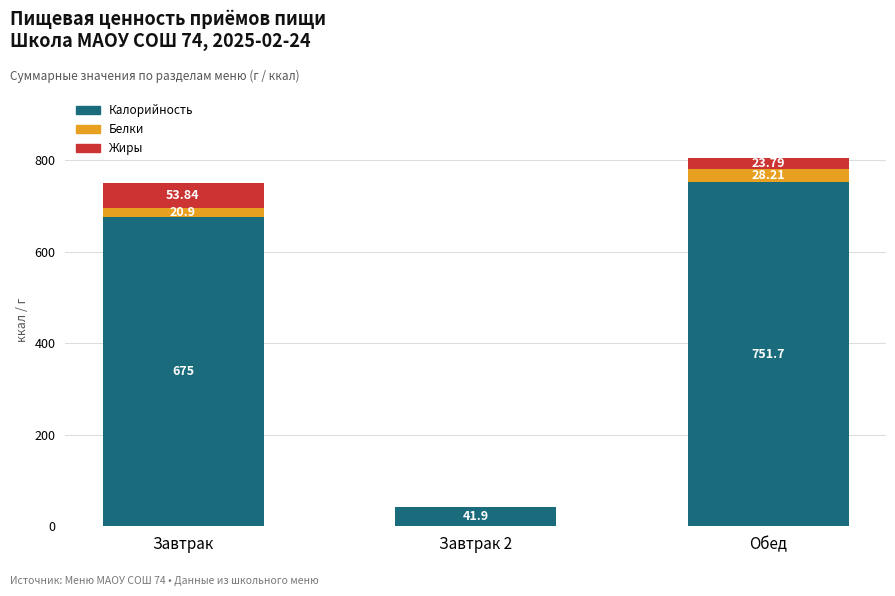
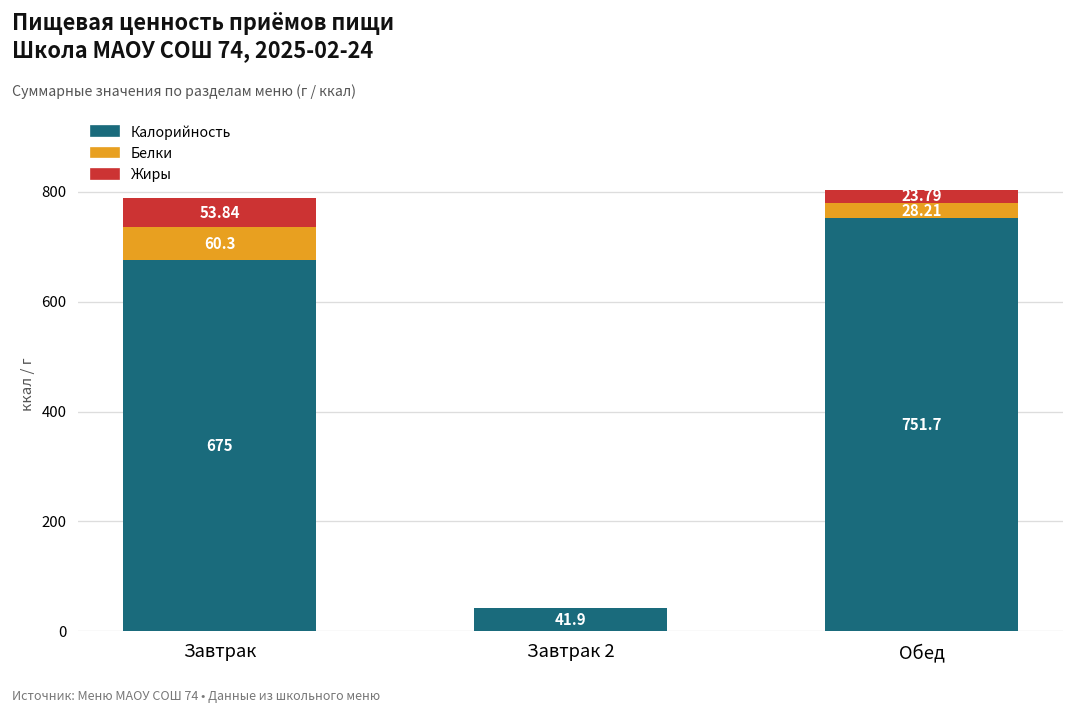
Белки, Завтрак: 20.9 -> 60.3
